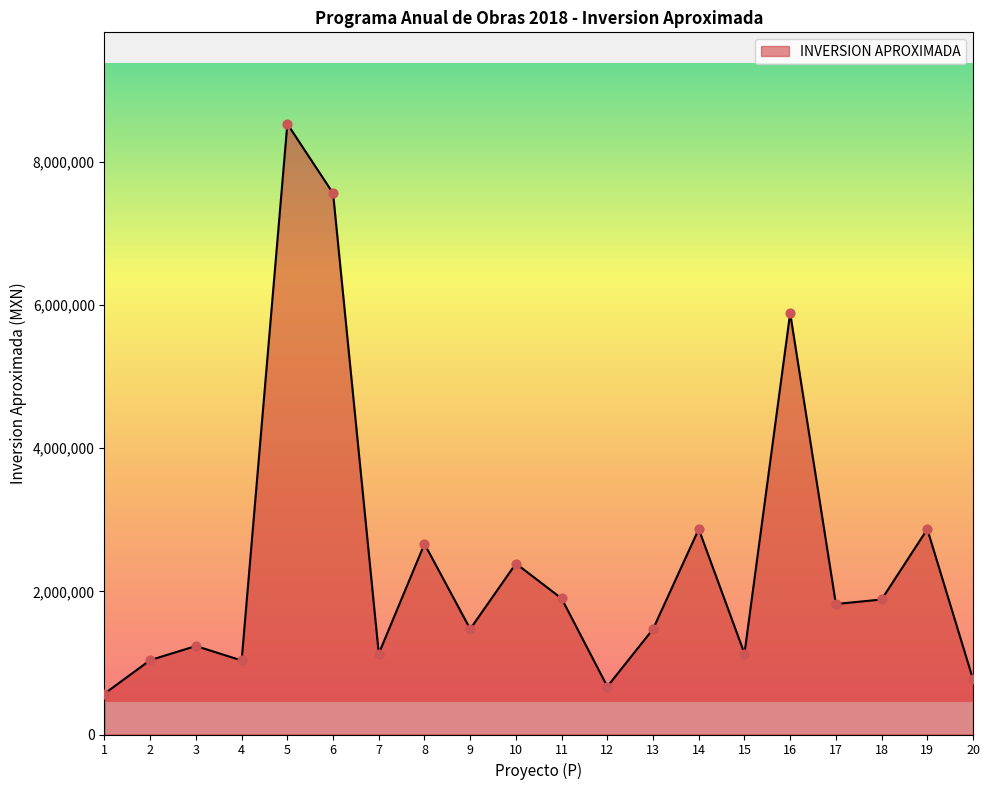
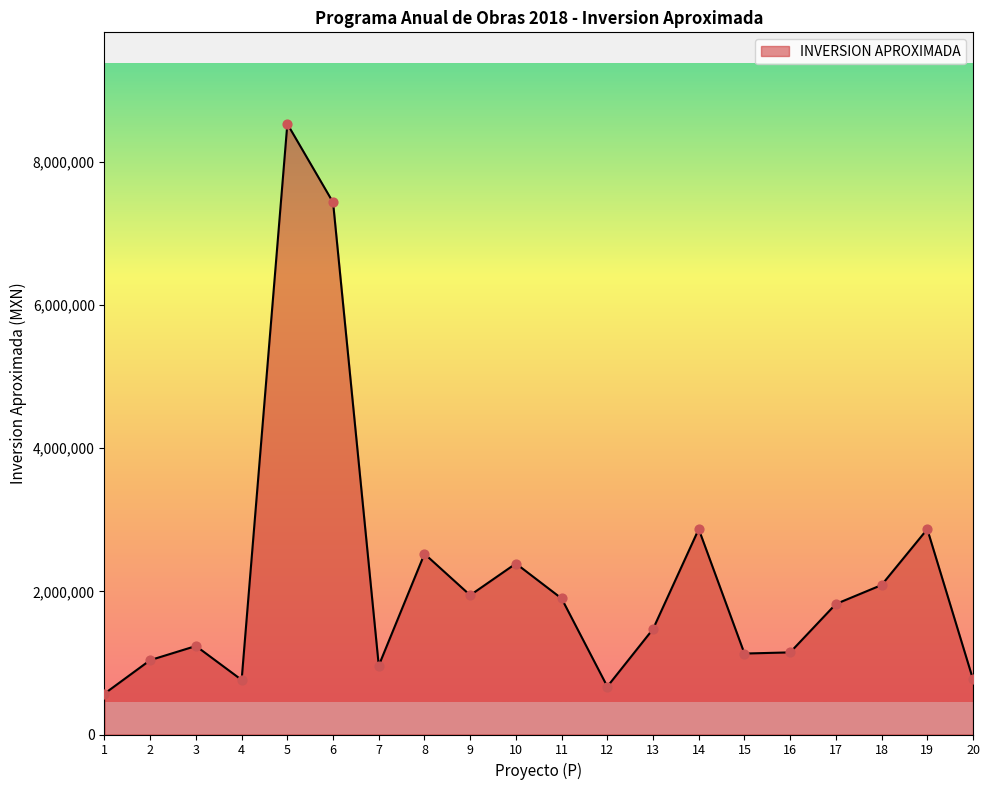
4: 1,000,000 -> 800,000
6: 7,600,000 -> 7,400,000
7: 1,100,000 -> 1,000,000
8: 2,700,000 -> 2,500,000
9: 1,500,000 -> 1,900,000
16: 5,900,000 -> 1,100,000
18: 1,900,000 -> 2,100,000
